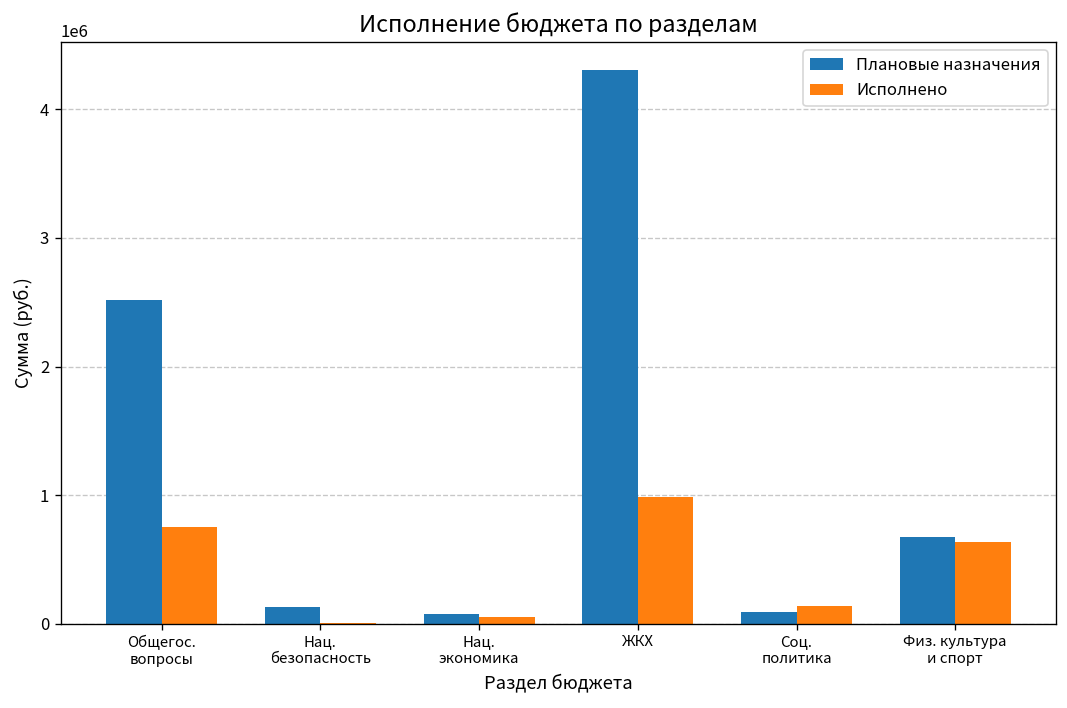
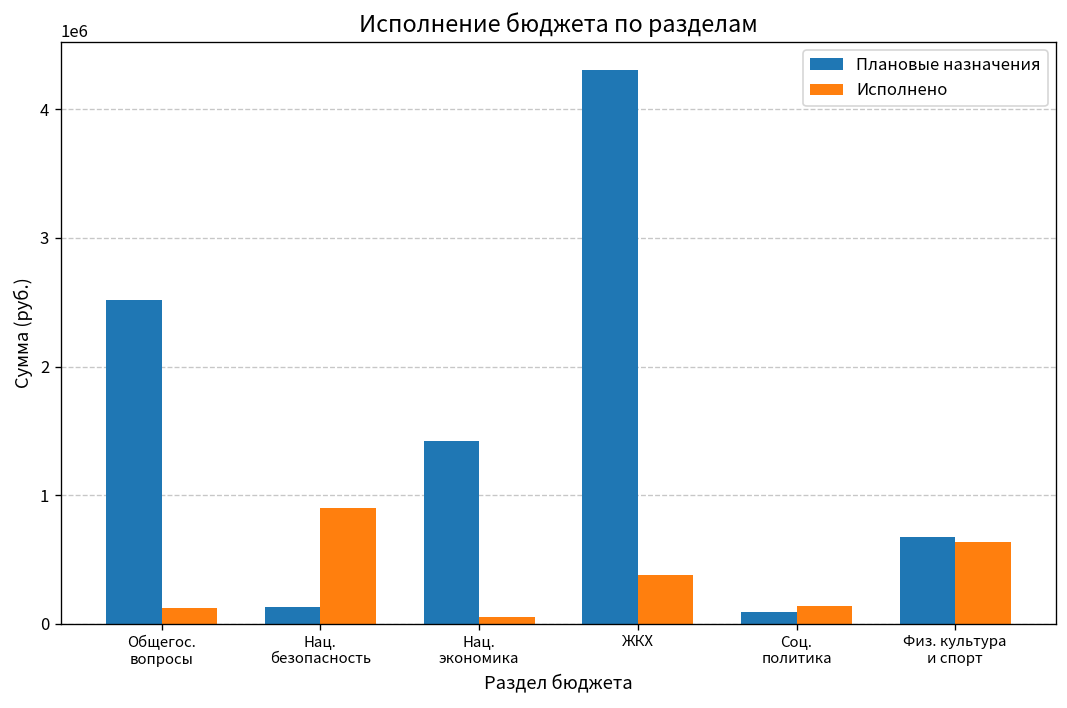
Исполнено, Общегос. вопросы: 750000 -> 120000
Исполнено, Нац. безопасность: 0 -> 900000
Плановые назначения, Нац. экономика: 80000 -> 1420000
Исполнено, ЖКХ: 990000 -> 380000
